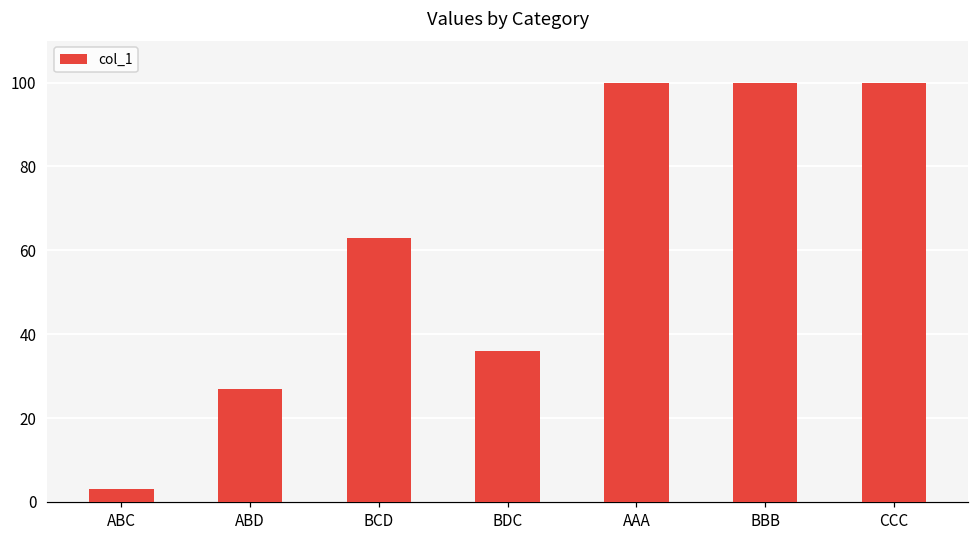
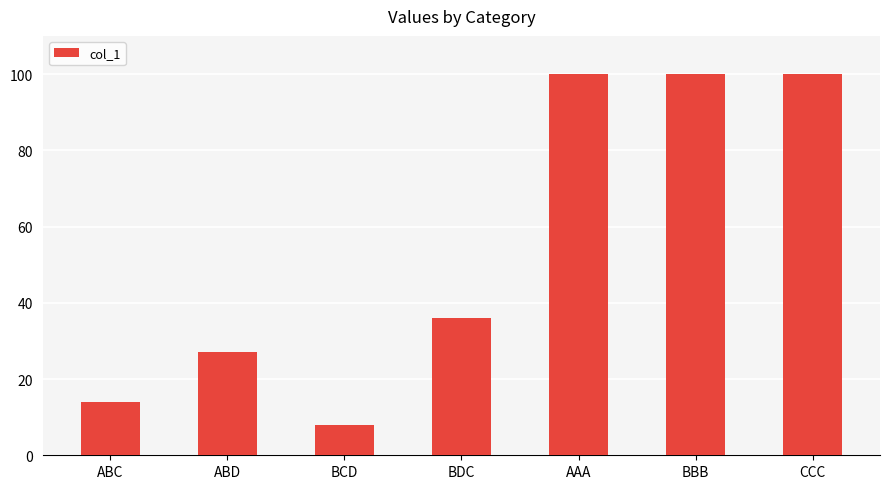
ABC: 3 -> 14
BCD: 63 -> 8
